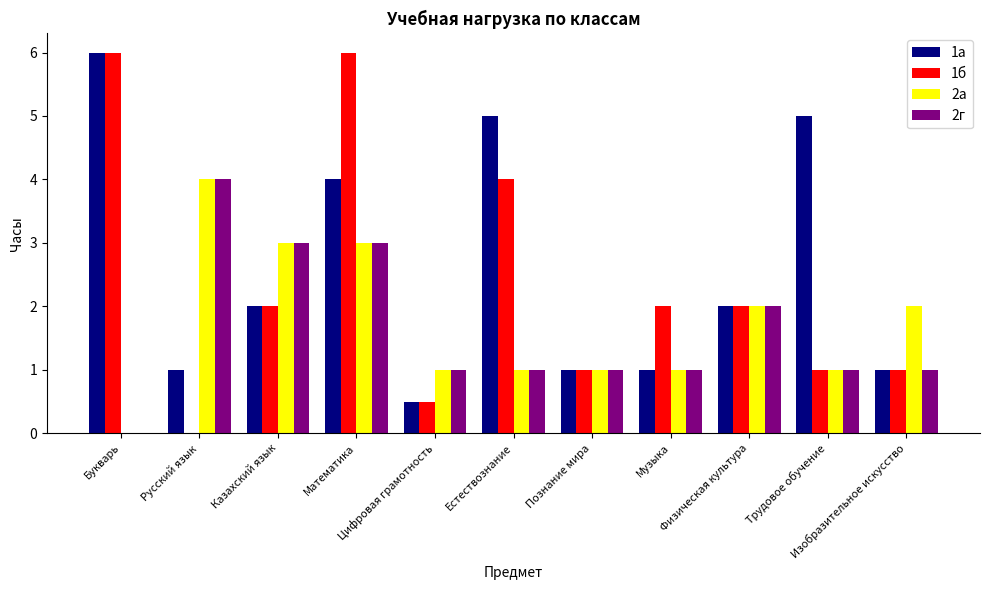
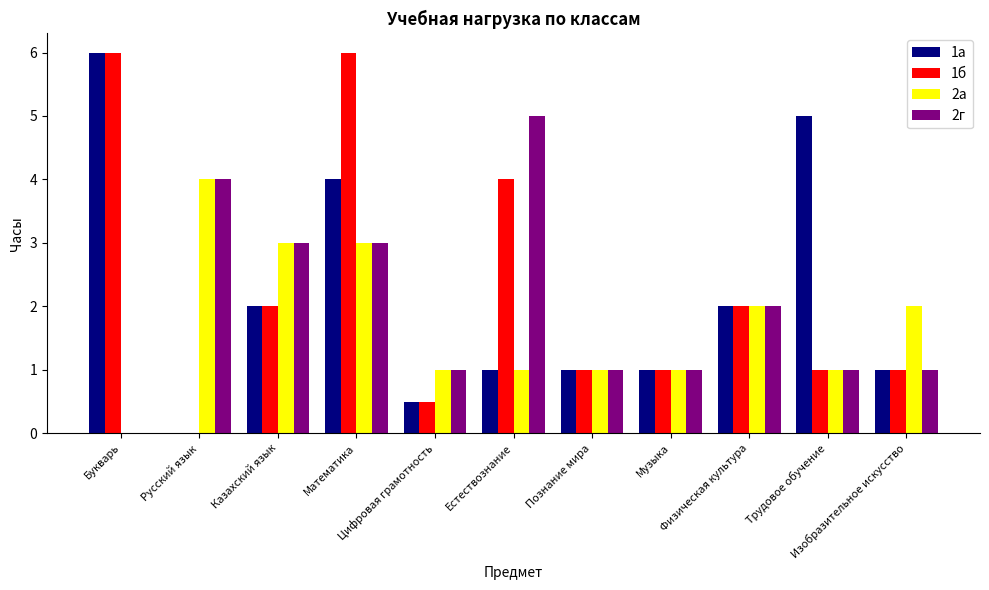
1а, Русский язык: 1 -> 0
1а, Естествознание: 5 -> 1
2г, Естествознание: 1 -> 5
1б, Музыка: 2 -> 1
